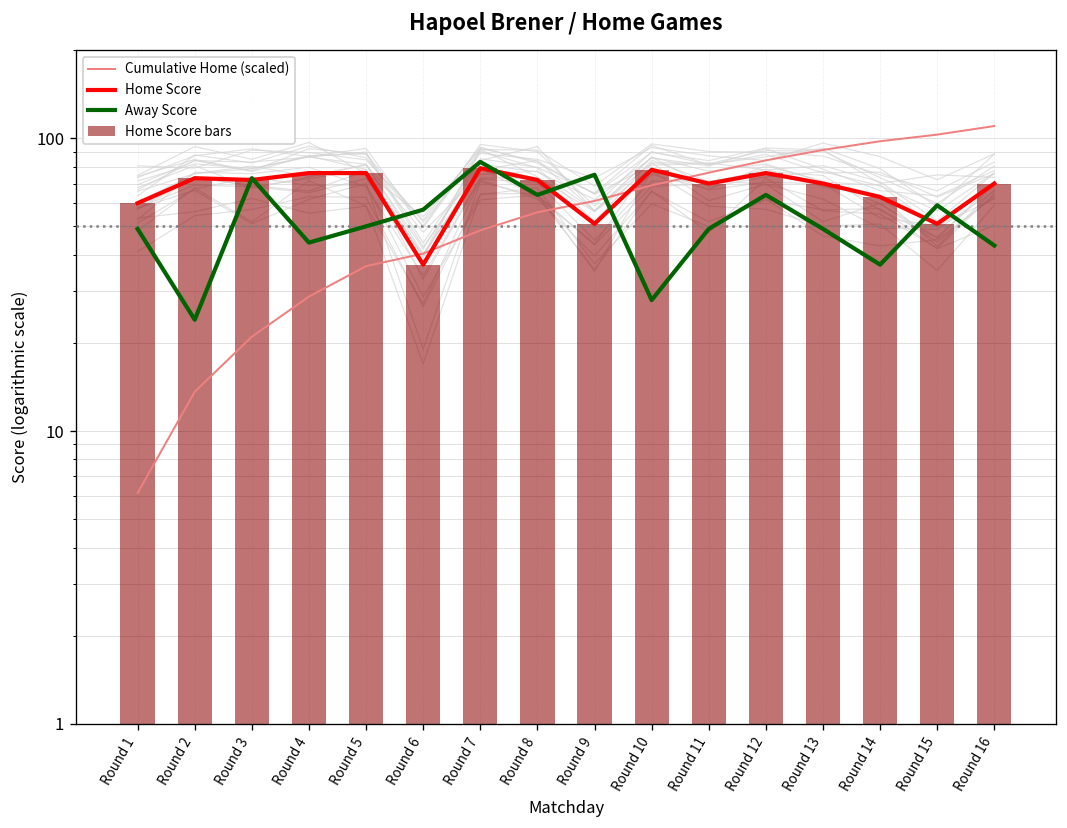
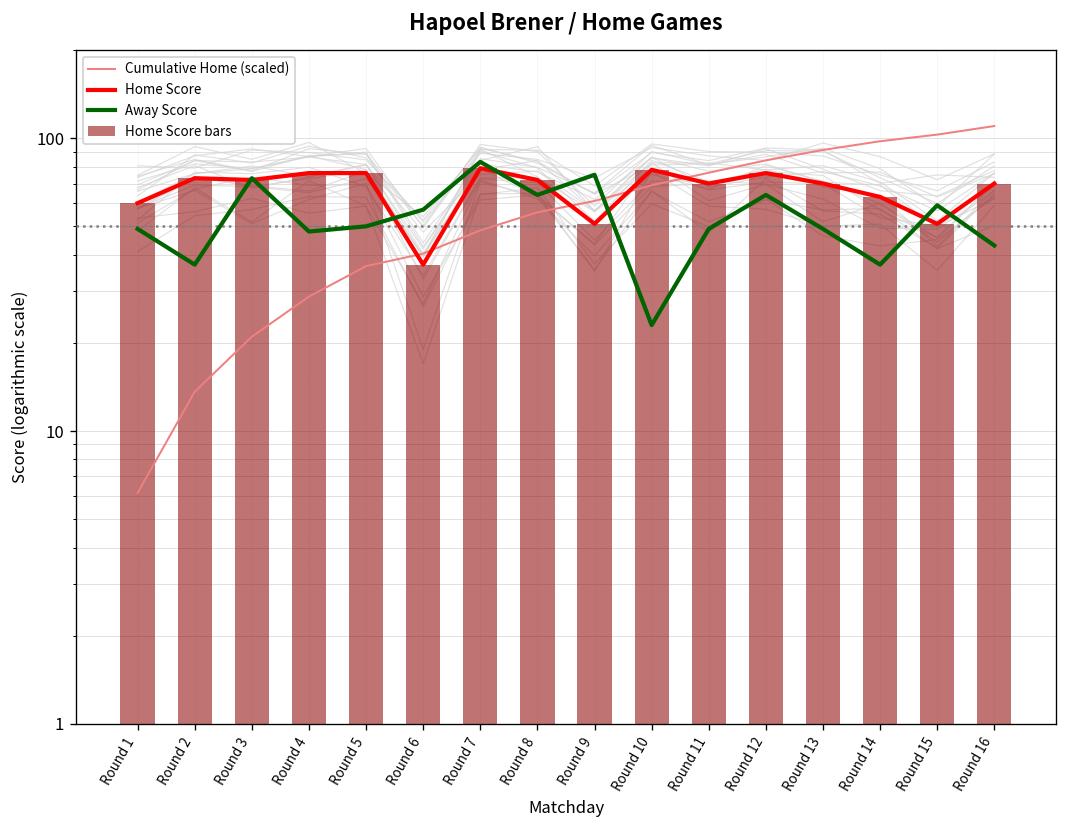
Away Score, Round 2: 24 -> 37
Away Score, Round 4: 44 -> 48
Away Score, Round 10: 28 -> 23
